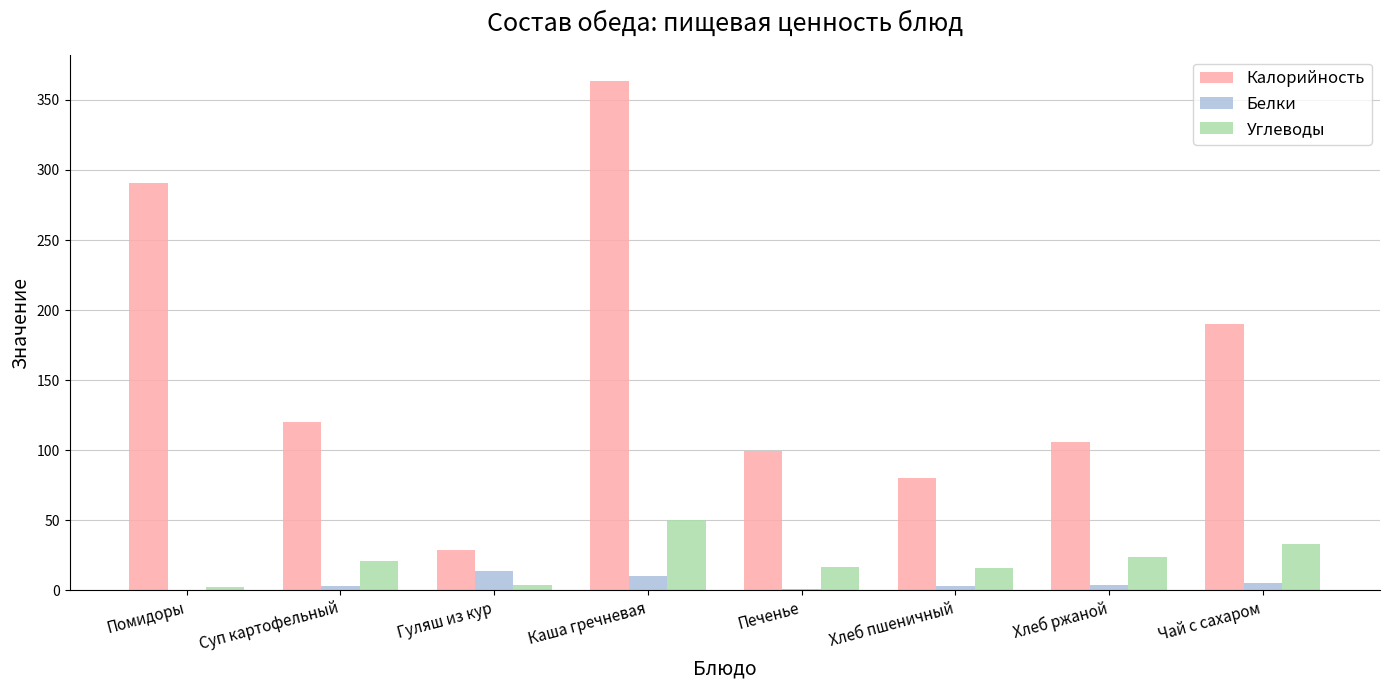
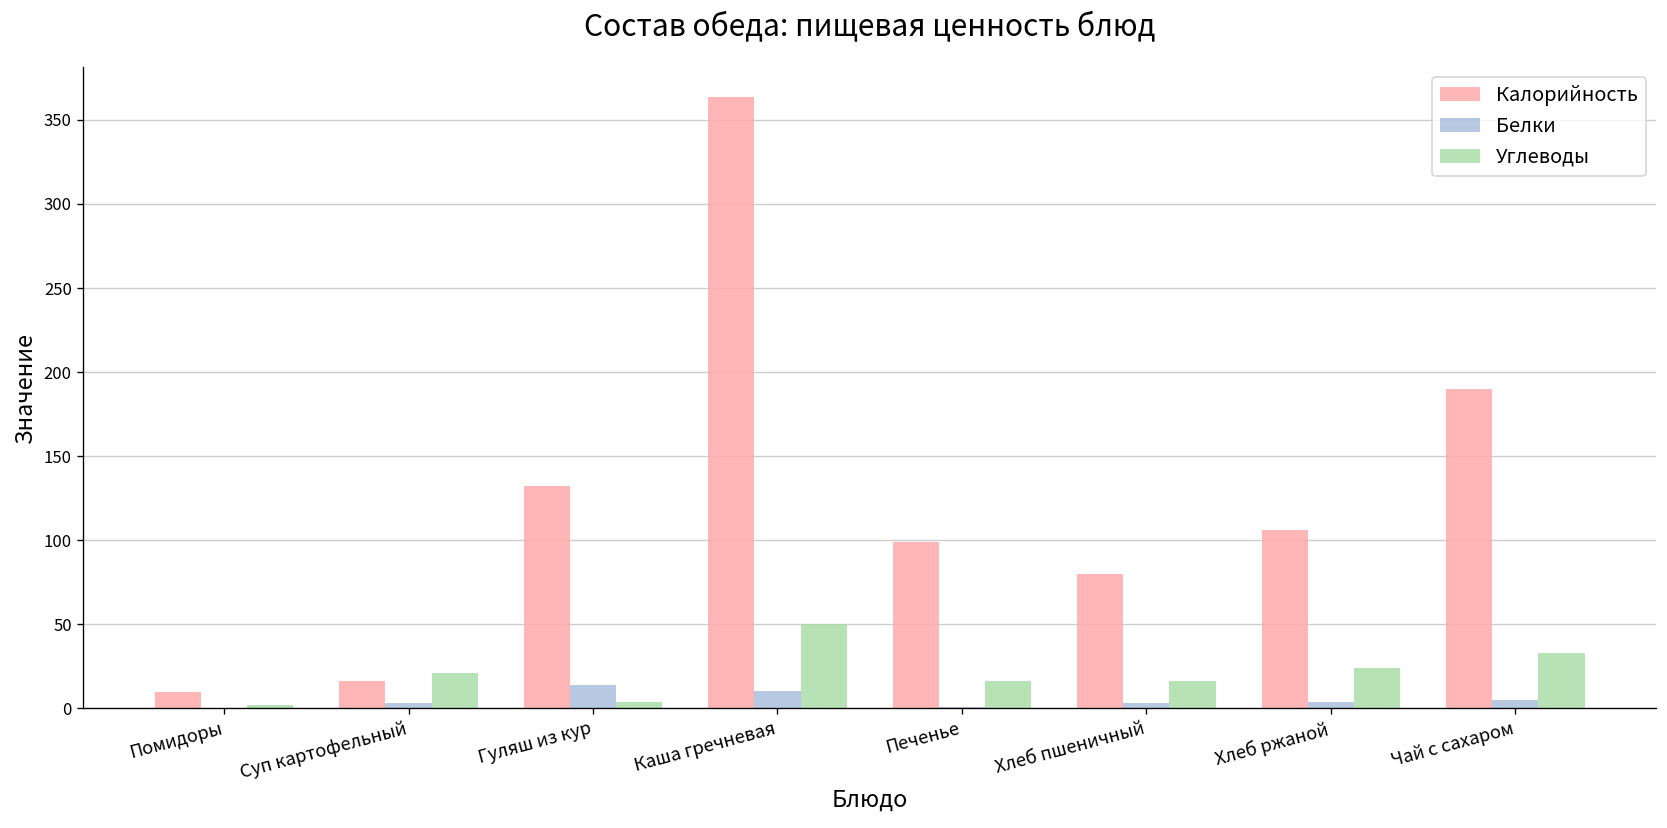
Калорийность, Помидоры: 291 -> 10
Калорийность, Суп картофельный: 120 -> 16
Калорийность, Гуляш из кур: 29 -> 132
